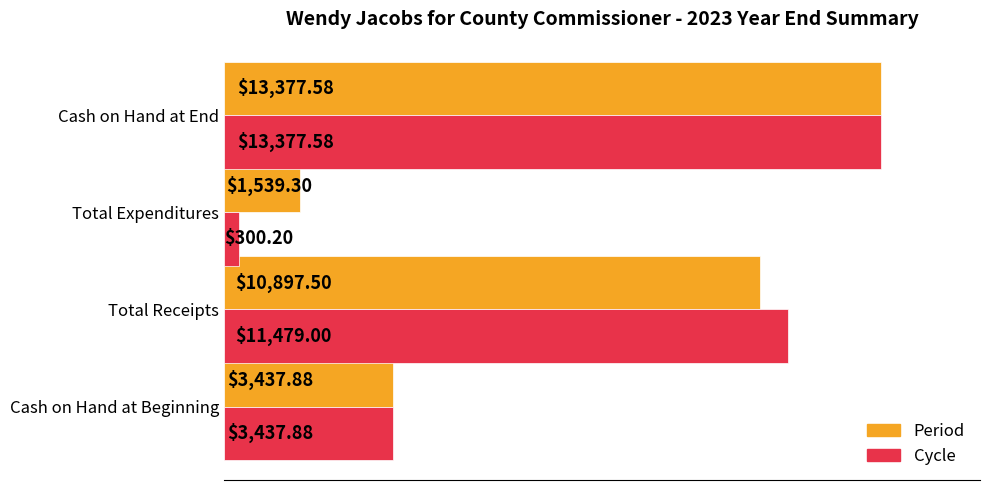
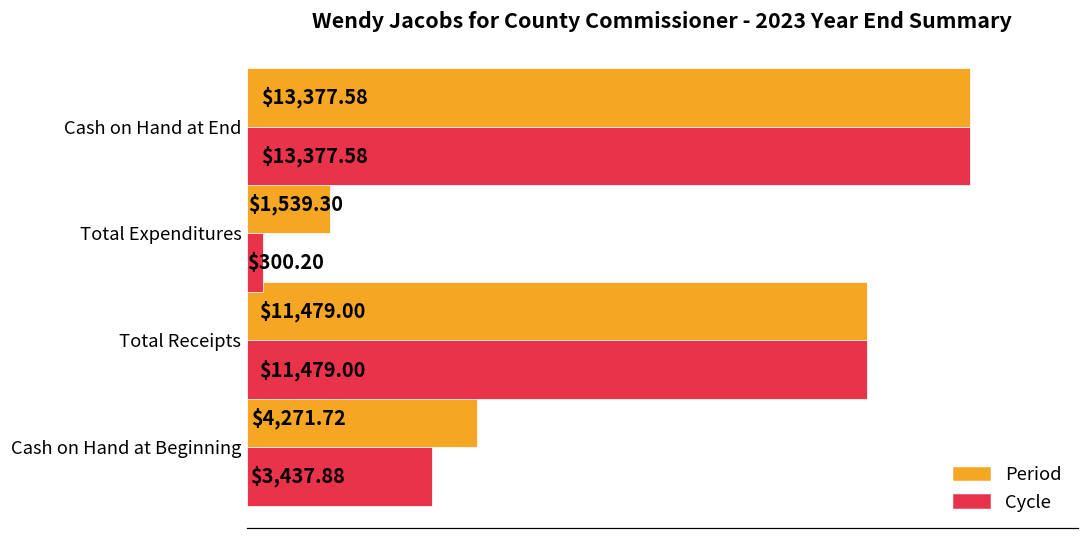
Period, Total Receipts: $10,897.50 -> $11,479.00
Period, Cash on Hand at Beginning: $3,437.88 -> $4,271.72
